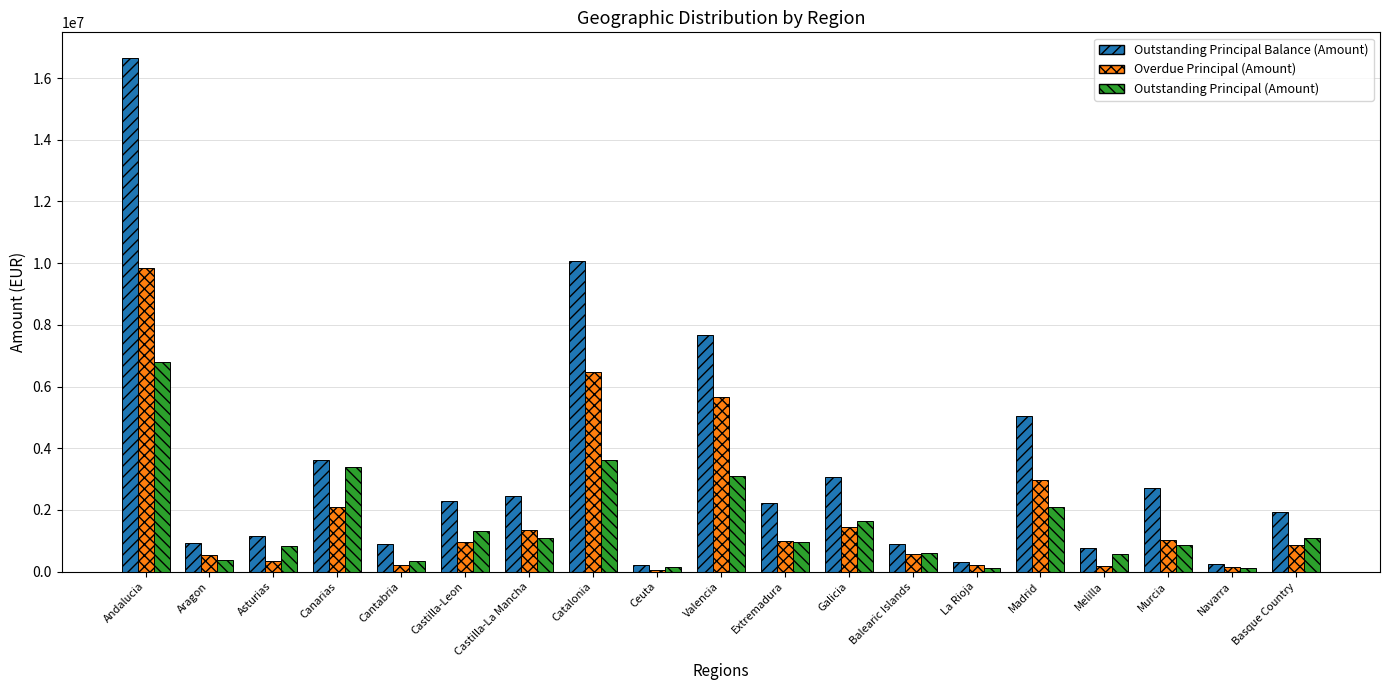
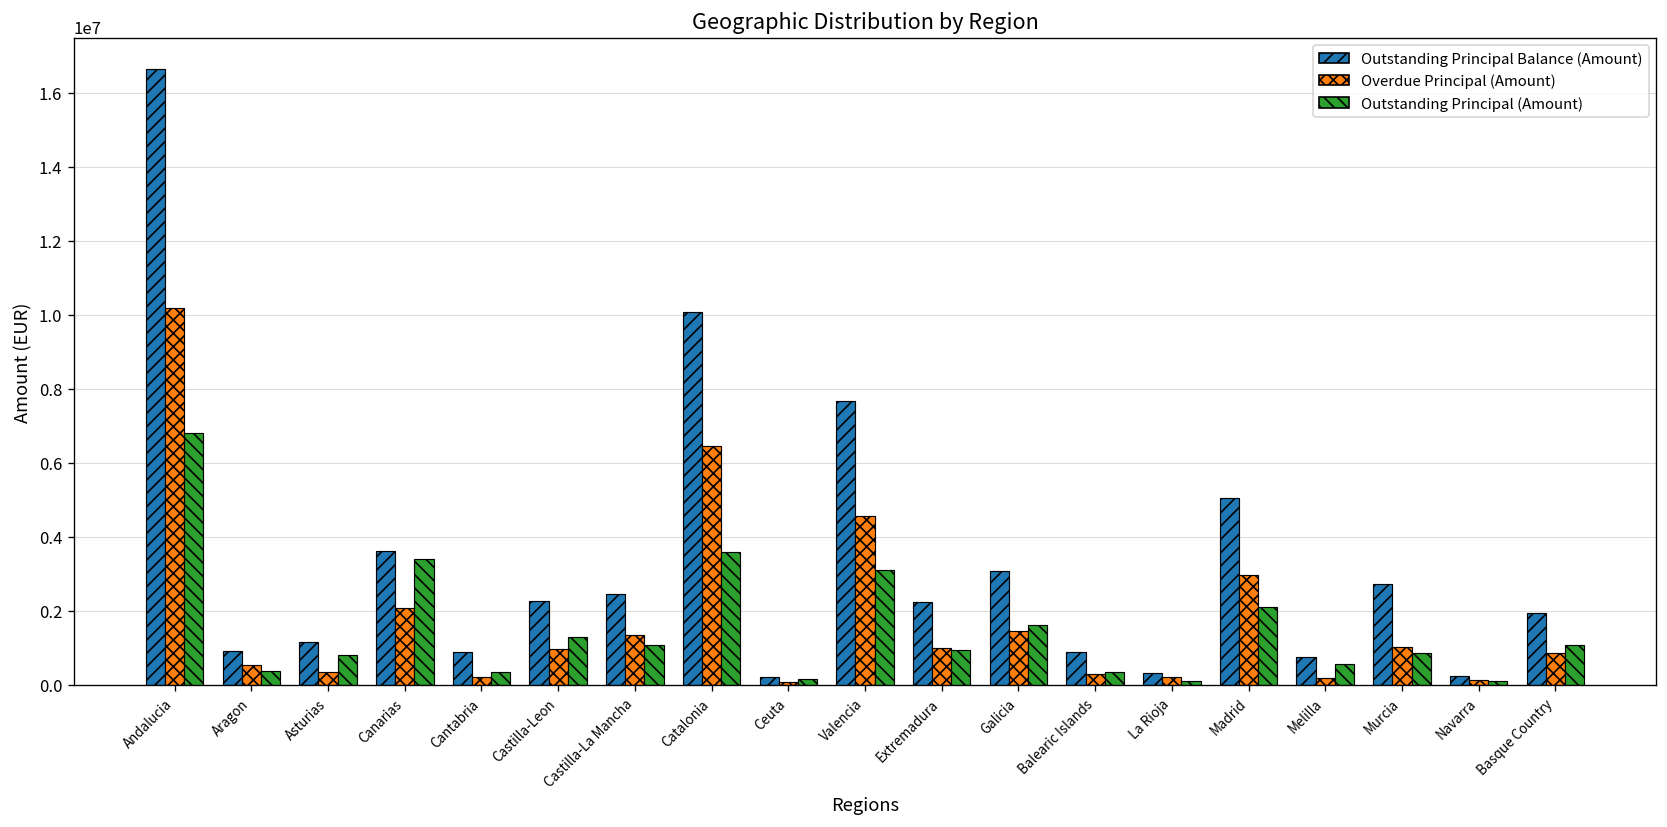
Overdue Principal (Amount), Andalucia: 9900000 -> 10200000
Overdue Principal (Amount), Valencia: 5700000 -> 4600000
Overdue Principal (Amount), Balearic Islands: 600000 -> 300000
Outstanding Principal (Amount), Balearic Islands: 600000 -> 300000
